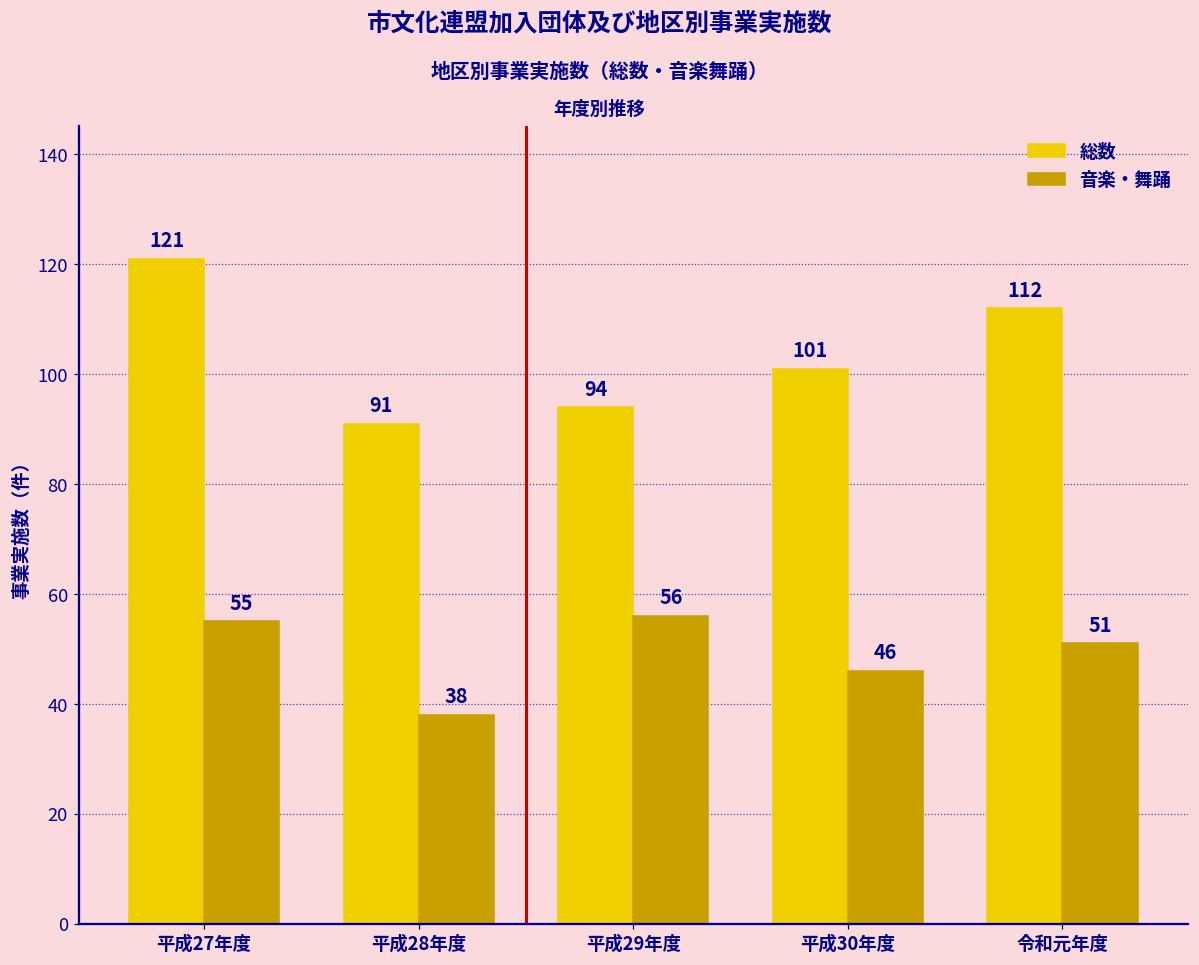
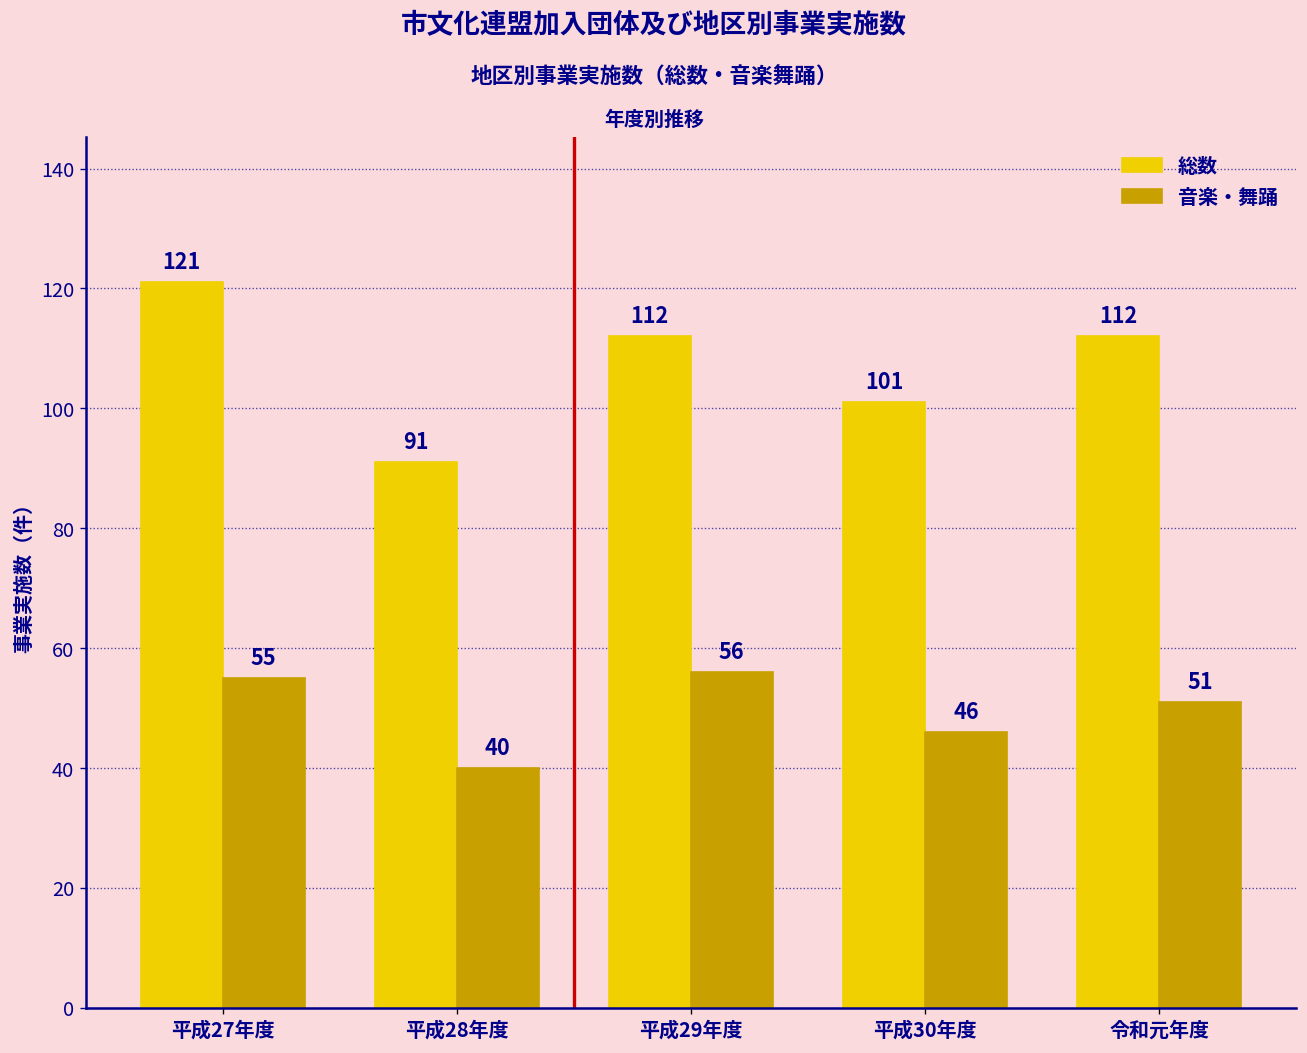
音楽・舞踊, 平成28年度: 38 -> 40
総数, 平成29年度: 94 -> 112
